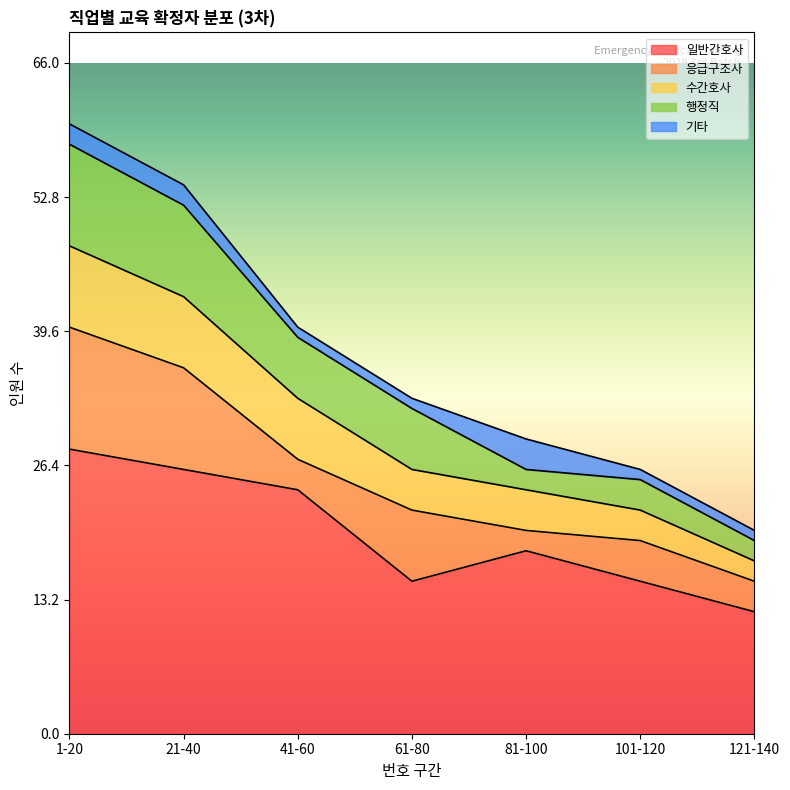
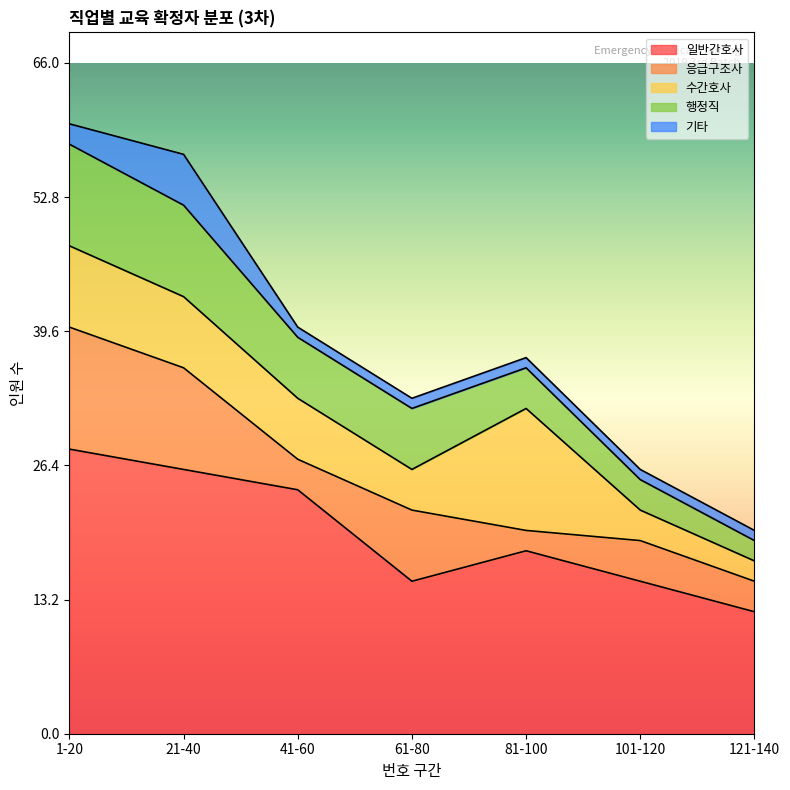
기타, 21-40: 2 -> 5
수간호사, 81-100: 4 -> 12
행정직, 81-100: 2 -> 4
기타, 81-100: 3 -> 1
